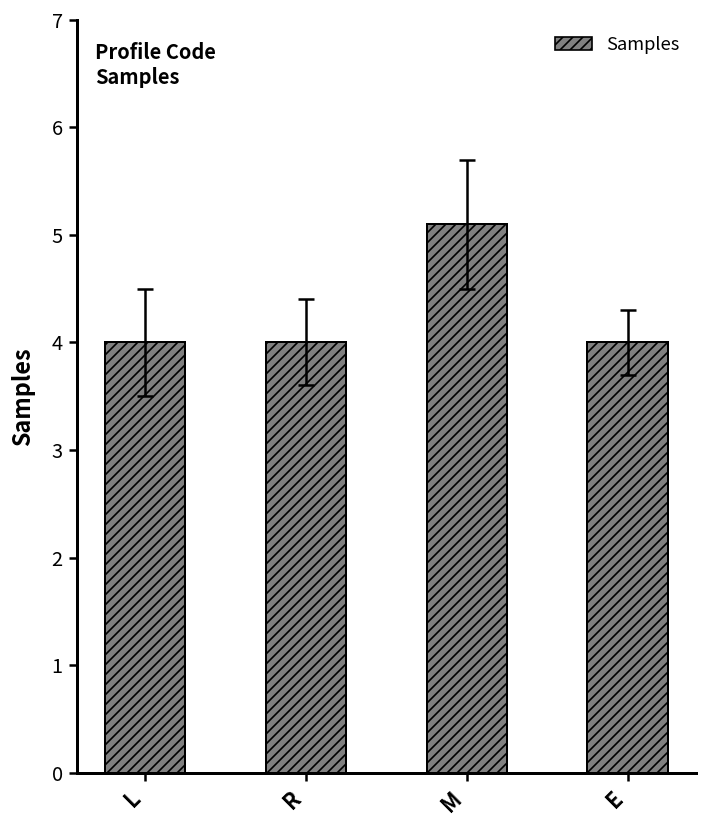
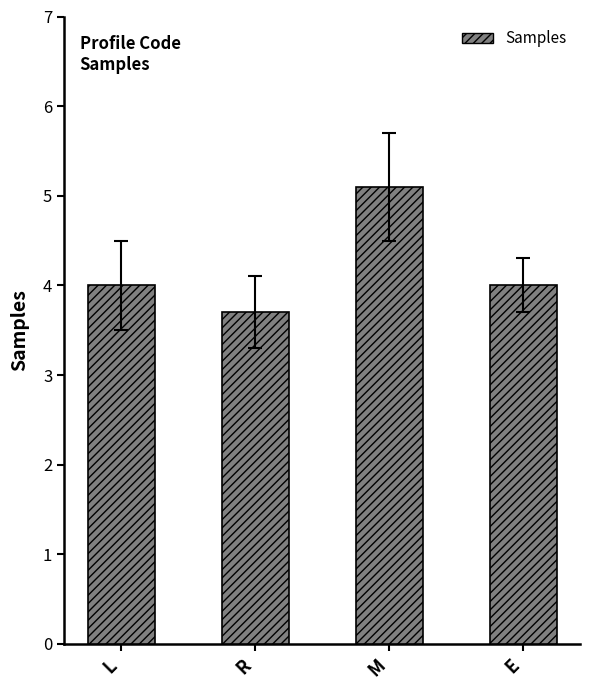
Samples, R: 4.0 -> 3.7
